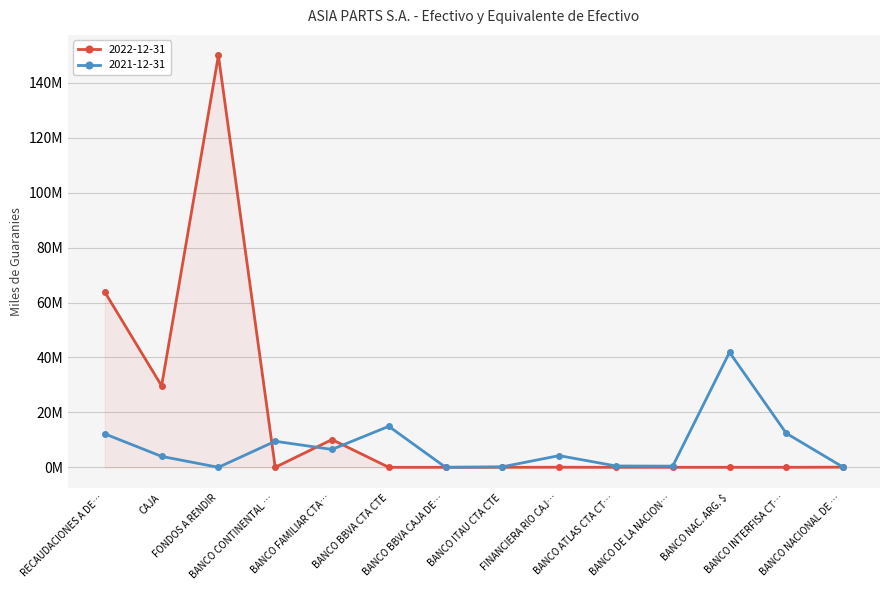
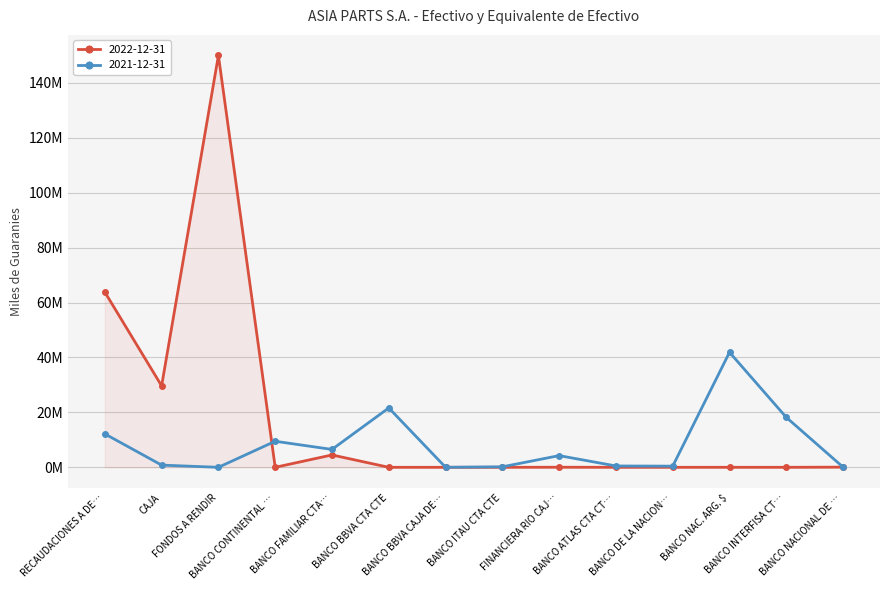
2021-12-31, CAJA: 4000000 -> 1000000
2022-12-31, BANCO FAMILIAR CTA…: 10000000 -> 5000000
2021-12-31, BANCO BBVA CTA CTE: 15000000 -> 22000000
2021-12-31, BANCO INTERFISA CT…: 12000000 -> 18000000
